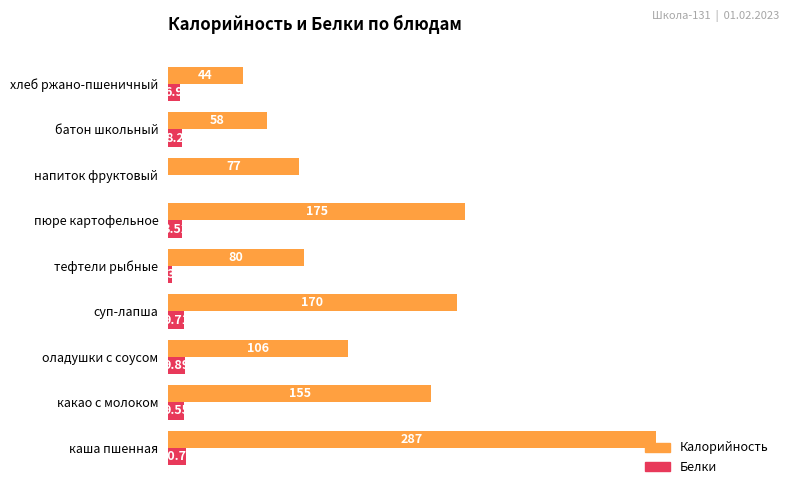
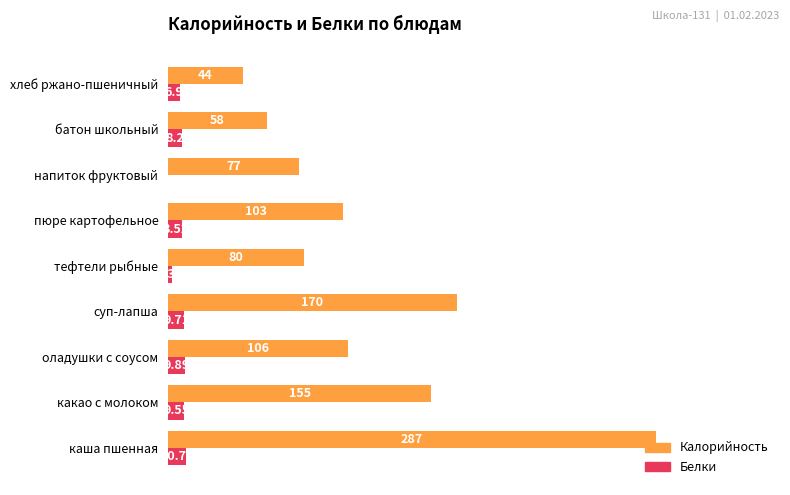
Калорийность, пюре картофельное: 175 -> 103
